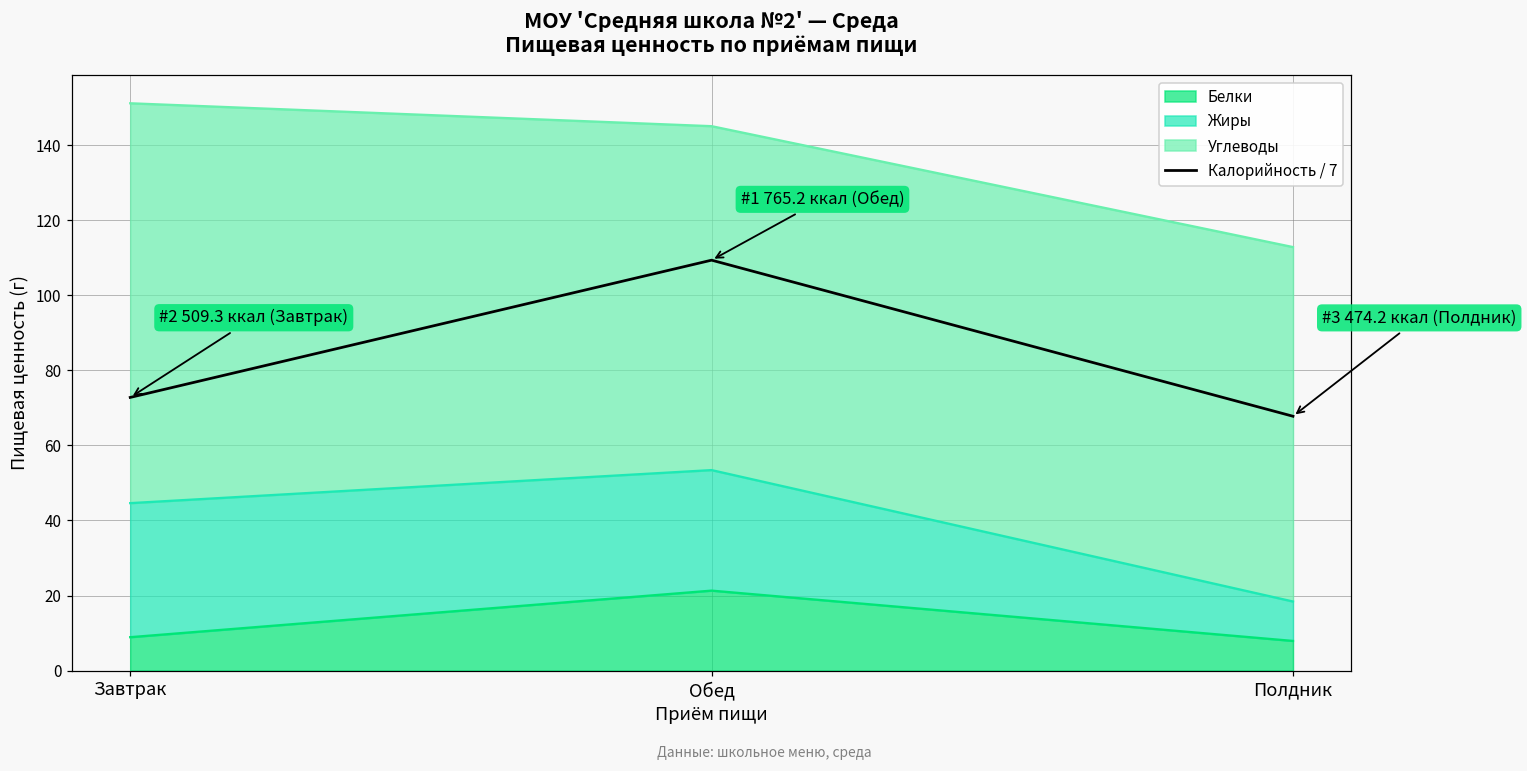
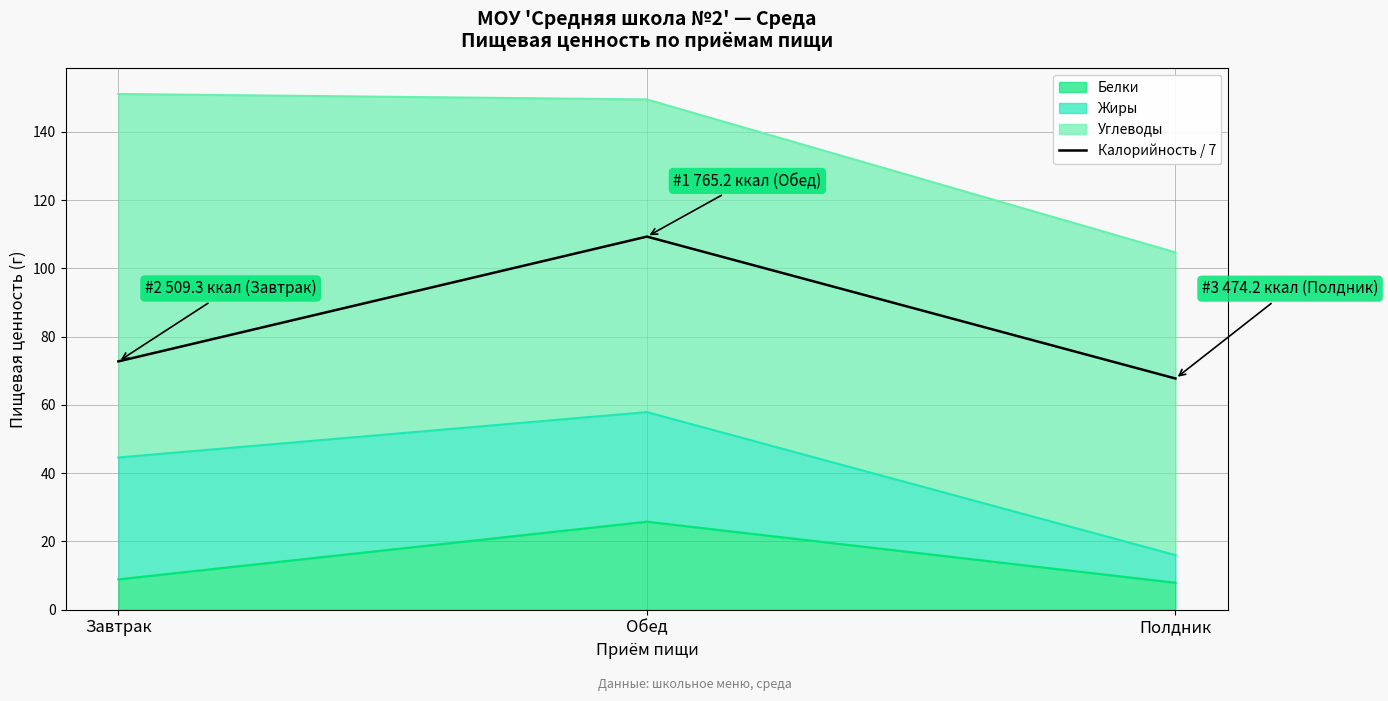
Белки, Обед: 21 -> 26
Жиры, Полдник: 10 -> 8
Углеводы, Полдник: 94 -> 89
